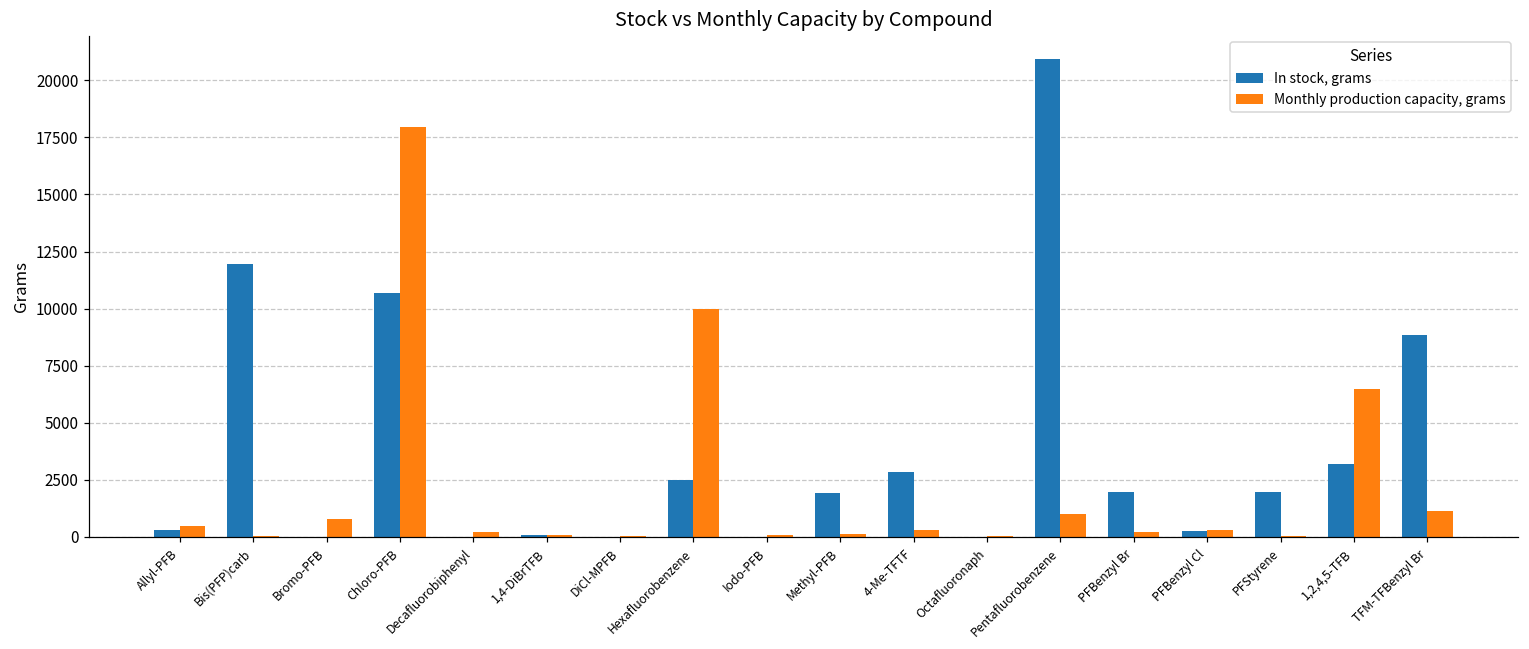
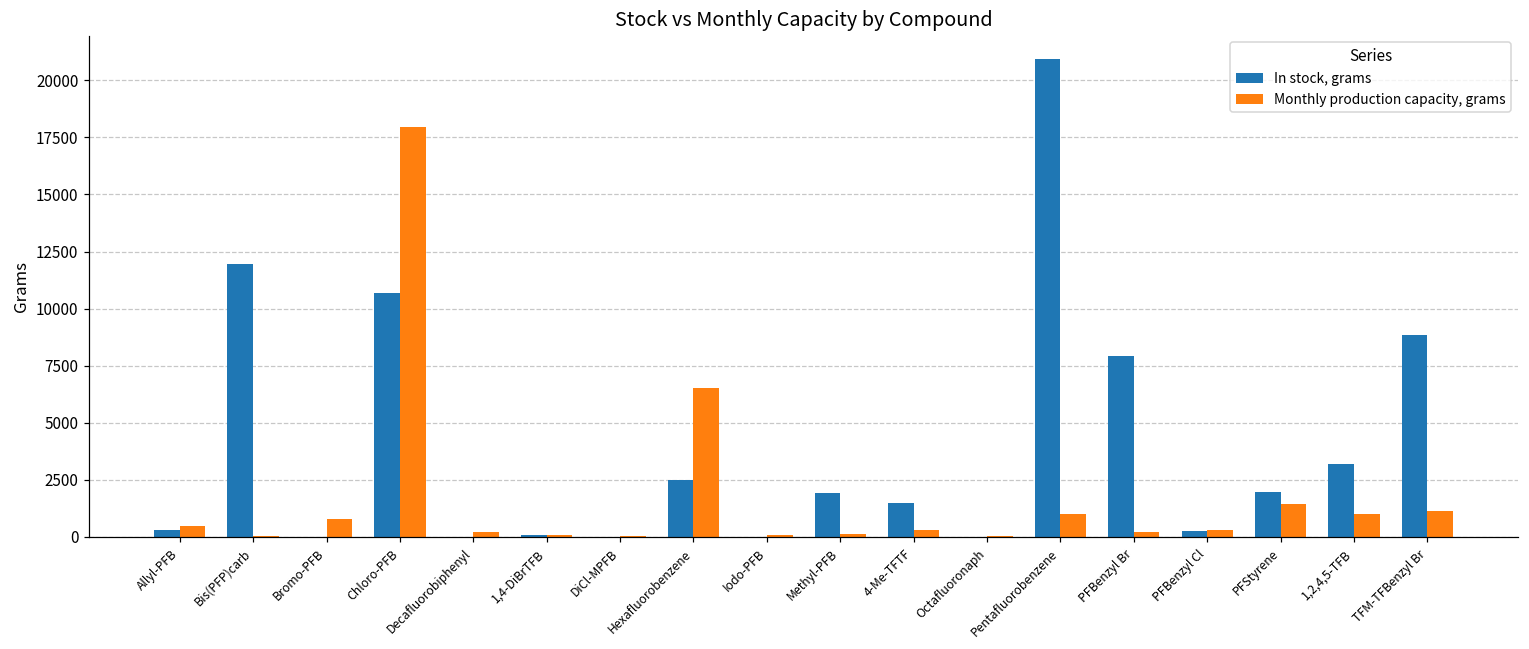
Monthly production capacity, grams, Hexafluorobenzene: 10000 -> 6500
In stock, grams, 4-Me-TFTF: 2800 -> 1500
In stock, grams, PFBenzyl Br: 2000 -> 7900
Monthly production capacity, grams, PFStyrene: 100 -> 1500
Monthly production capacity, grams, 1,2,4,5-TFB: 6500 -> 1000
